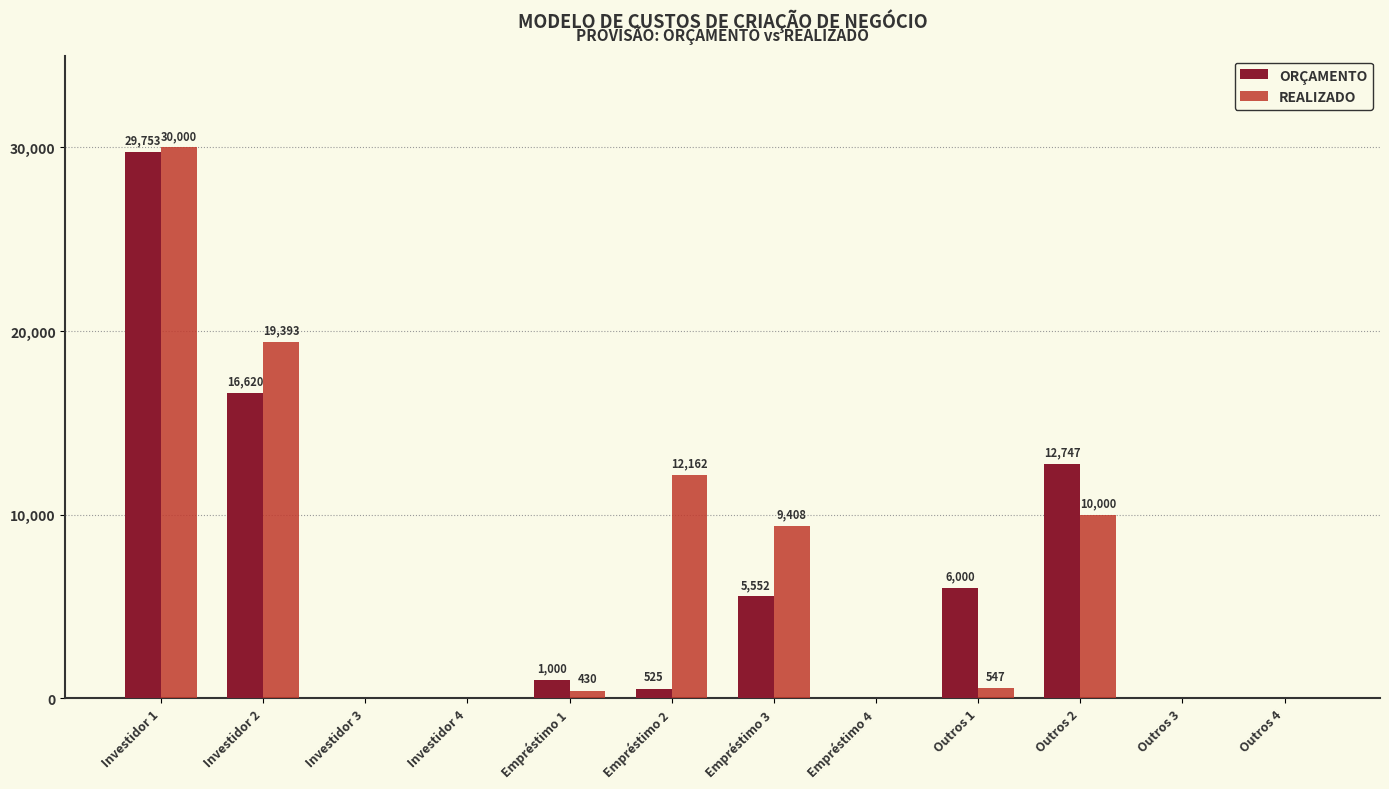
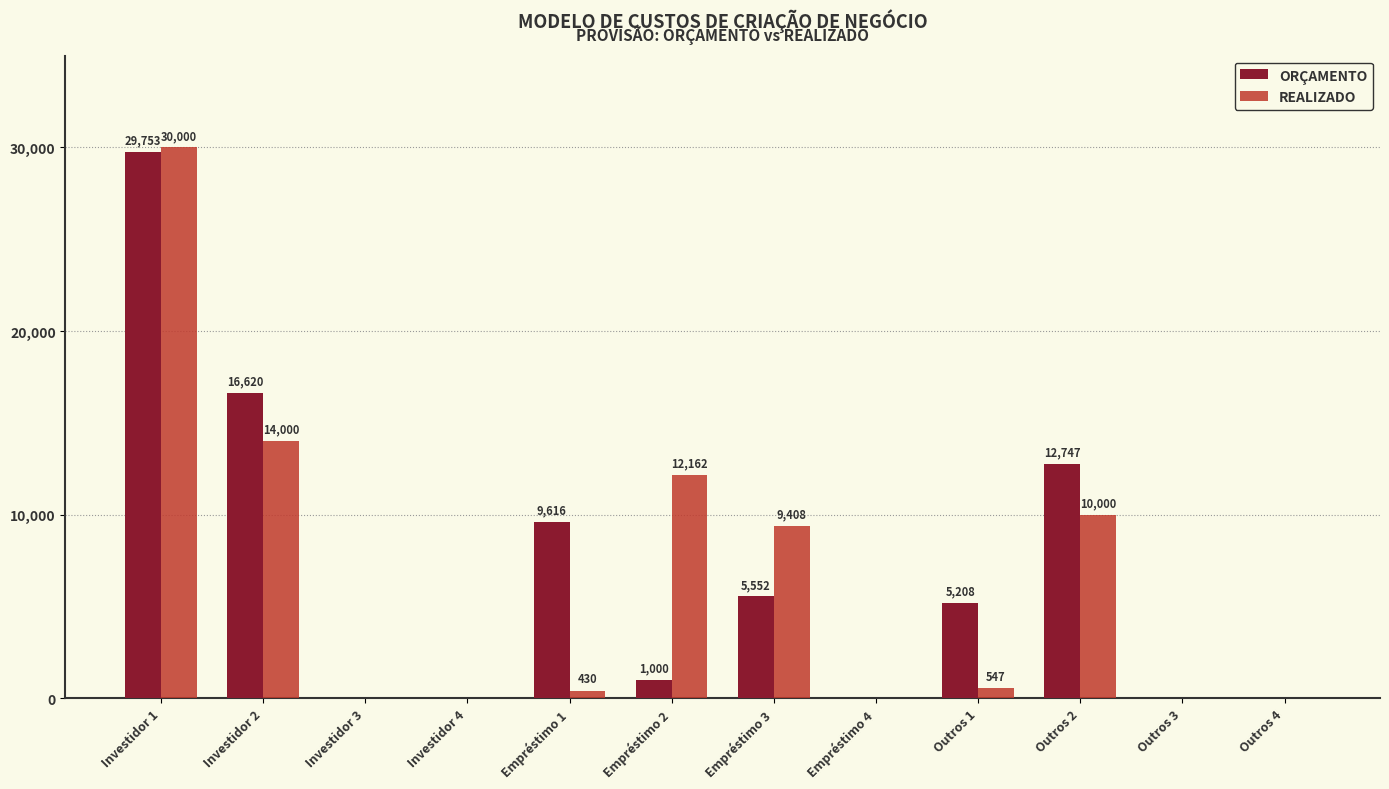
REALIZADO, Investidor 2: 19,393 -> 14,000
ORÇAMENTO, Empréstimo 1: 1,000 -> 9,616
ORÇAMENTO, Empréstimo 2: 525 -> 1,000
ORÇAMENTO, Outros 1: 6,000 -> 5,208
